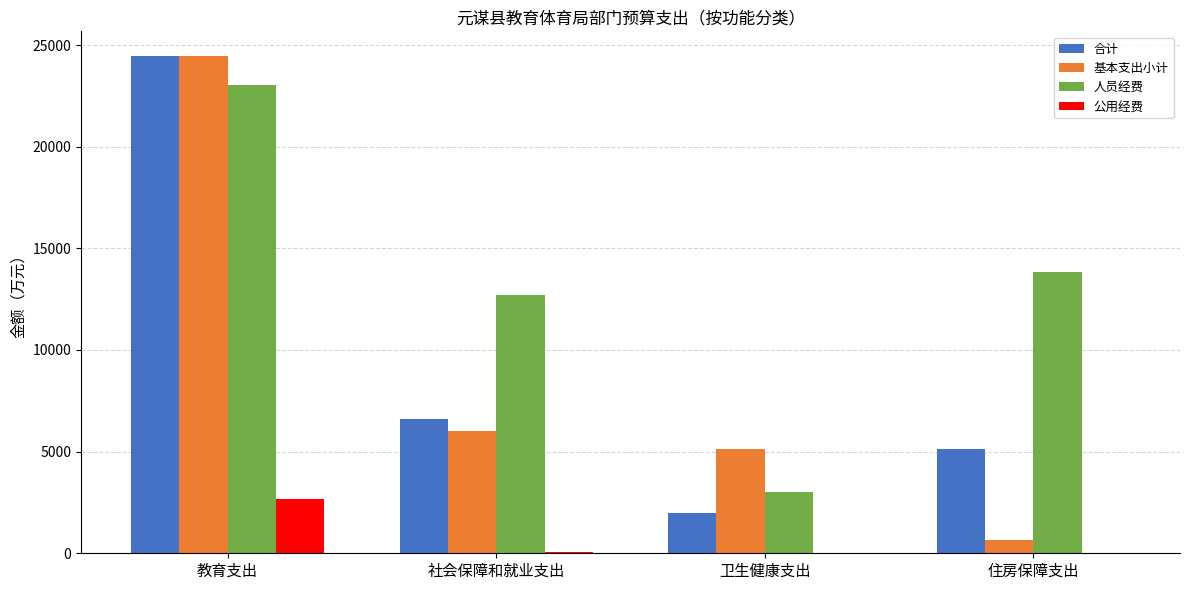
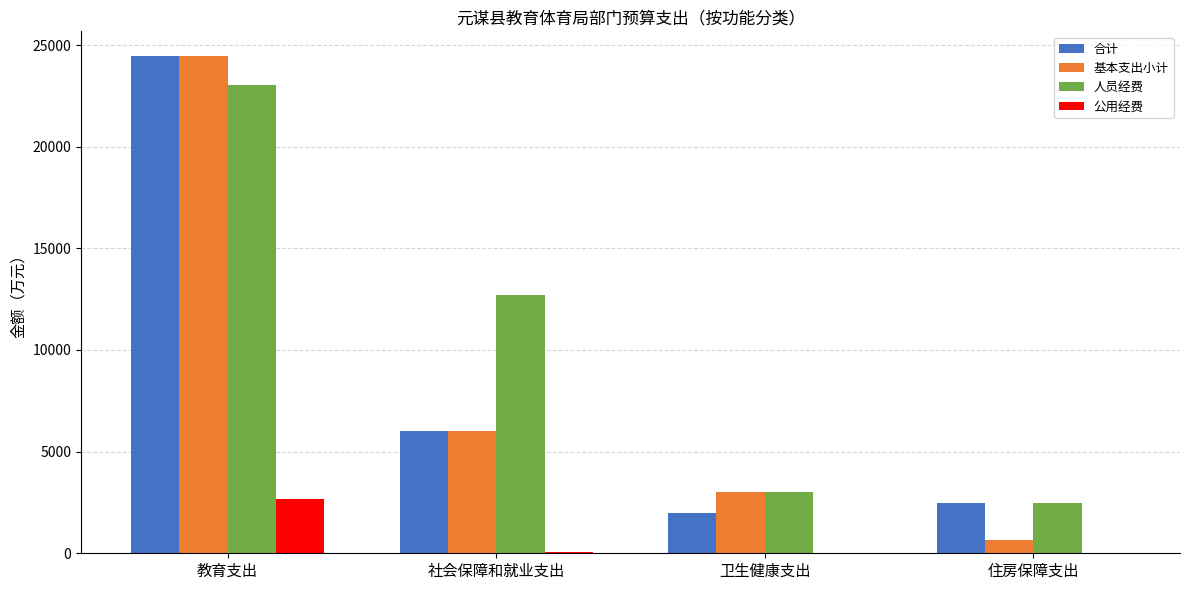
合计, 社会保障和就业支出: 6600 -> 6000
基本支出小计, 卫生健康支出: 5100 -> 3000
合计, 住房保障支出: 5100 -> 2500
人员经费, 住房保障支出: 13800 -> 2500
